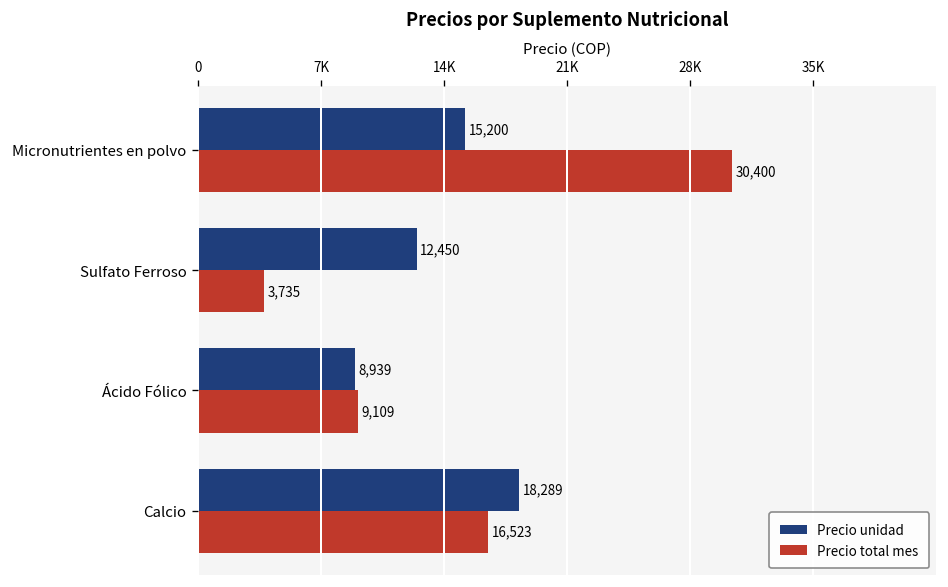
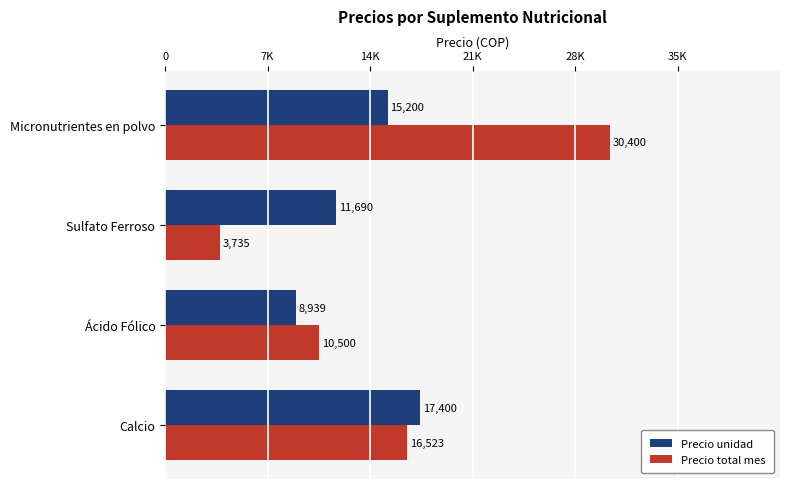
Precio unidad, Sulfato Ferroso: 12,450 -> 11,690
Precio total mes, Ácido Fólico: 9,109 -> 10,500
Precio unidad, Calcio: 18,289 -> 17,400
